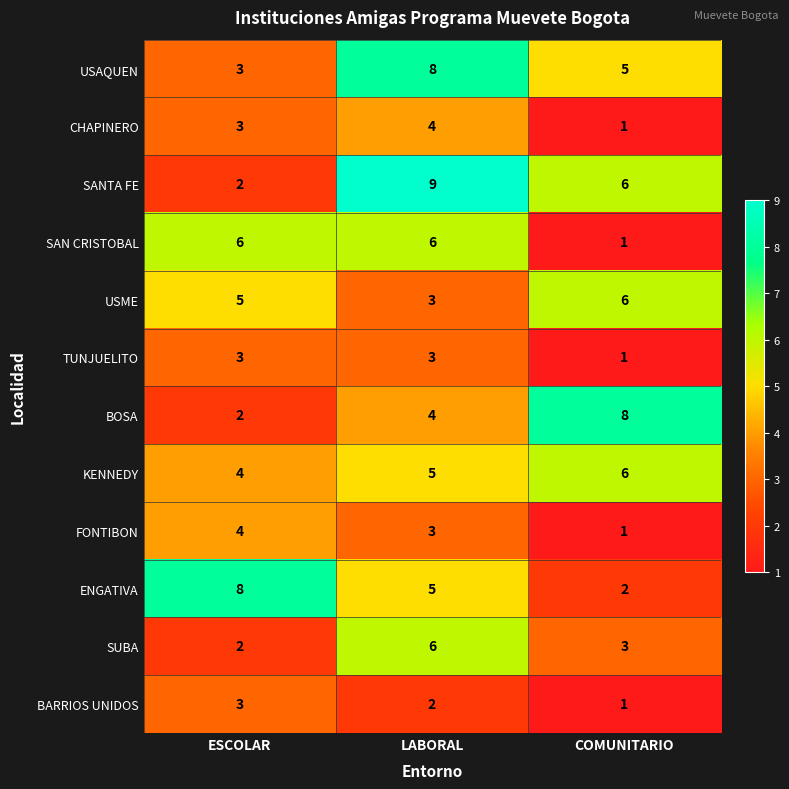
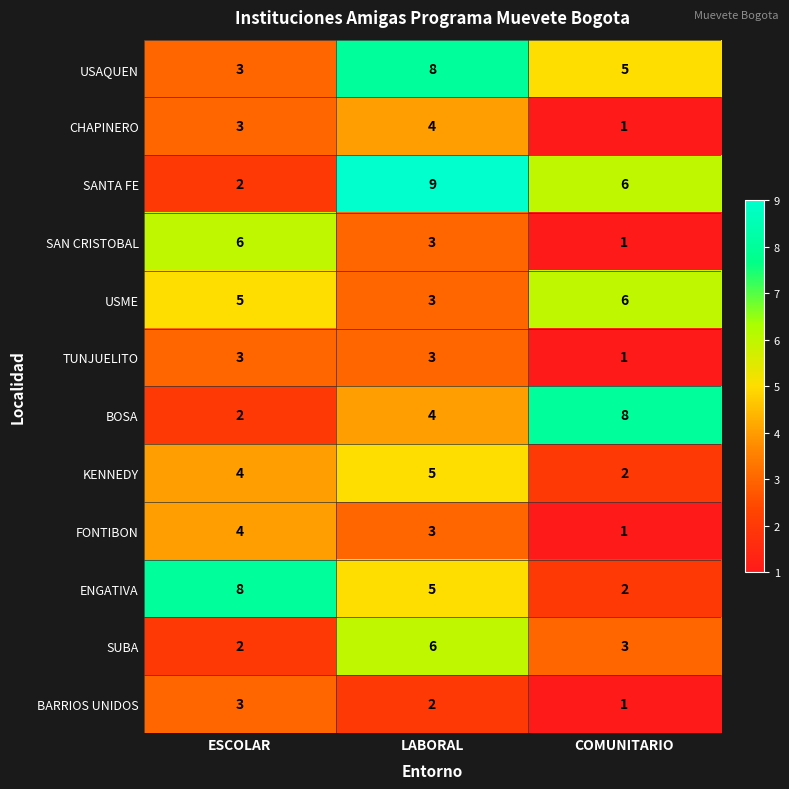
SAN CRISTOBAL, LABORAL: 6 -> 3
KENNEDY, COMUNITARIO: 6 -> 2
